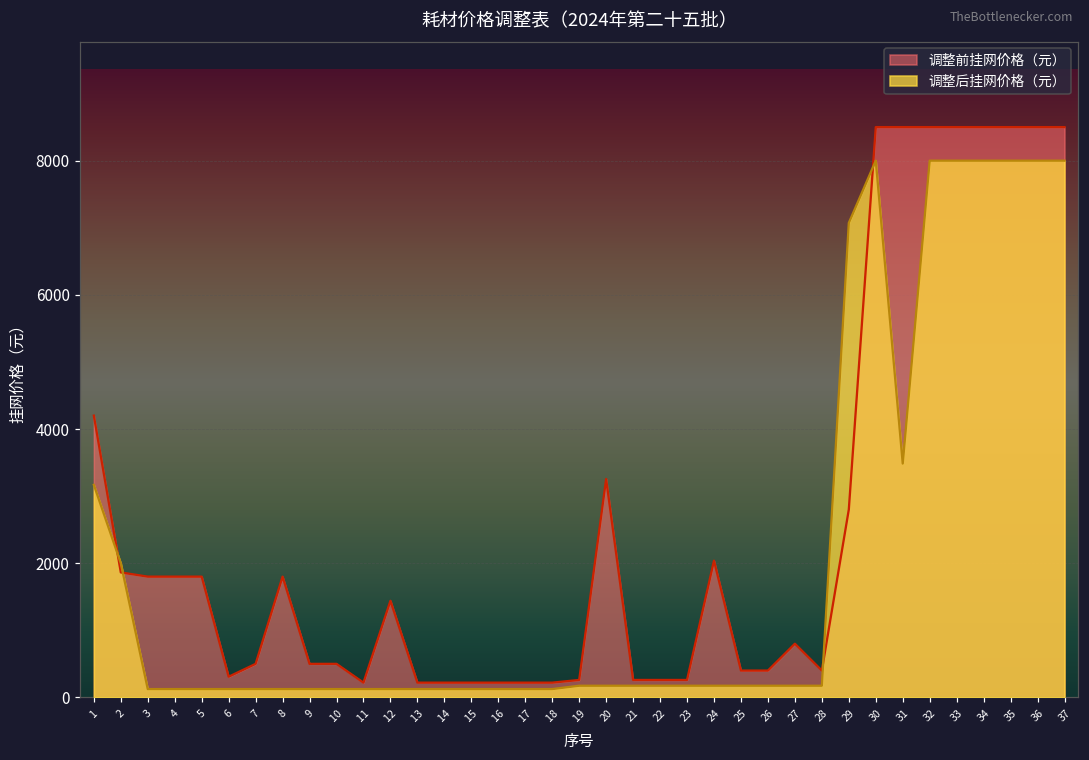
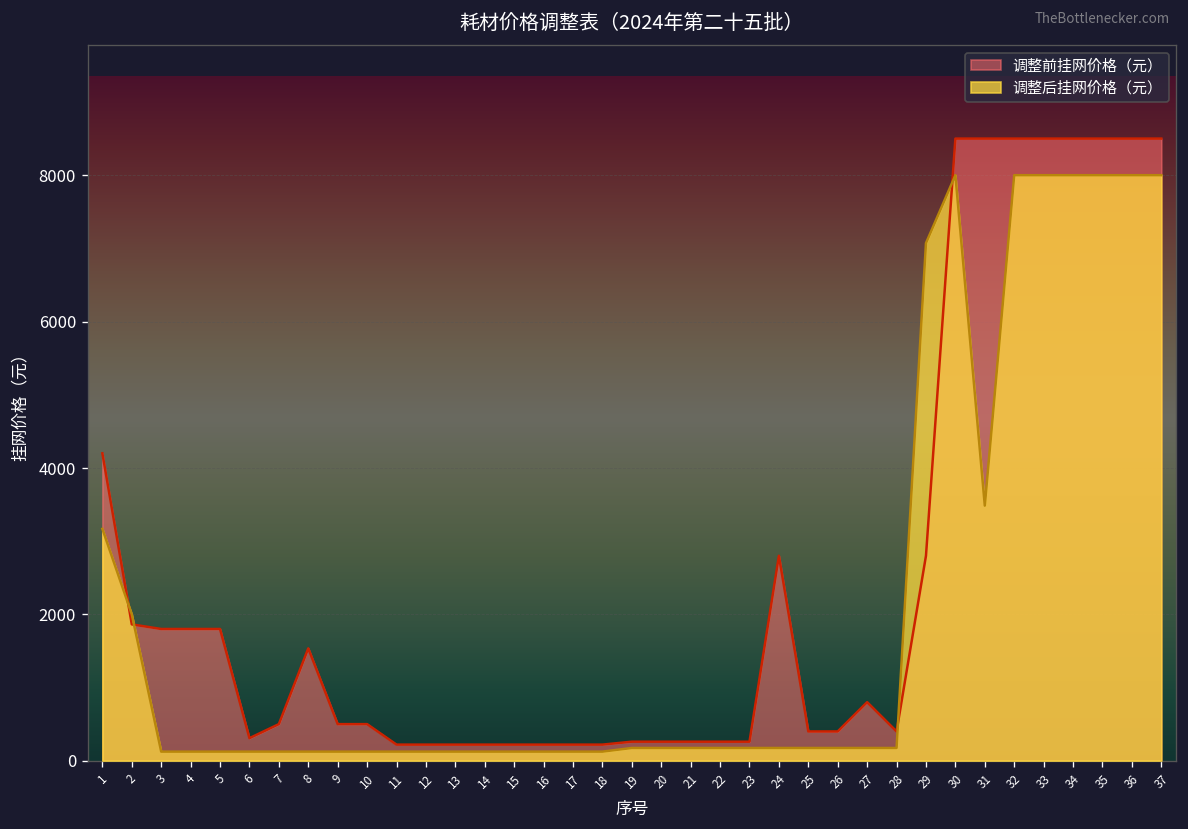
调整前挂网价格（元）, 8: 1800 -> 1500
调整前挂网价格（元）, 12: 1400 -> 200
调整前挂网价格（元）, 20: 3300 -> 300
调整前挂网价格（元）, 24: 2000 -> 2800
